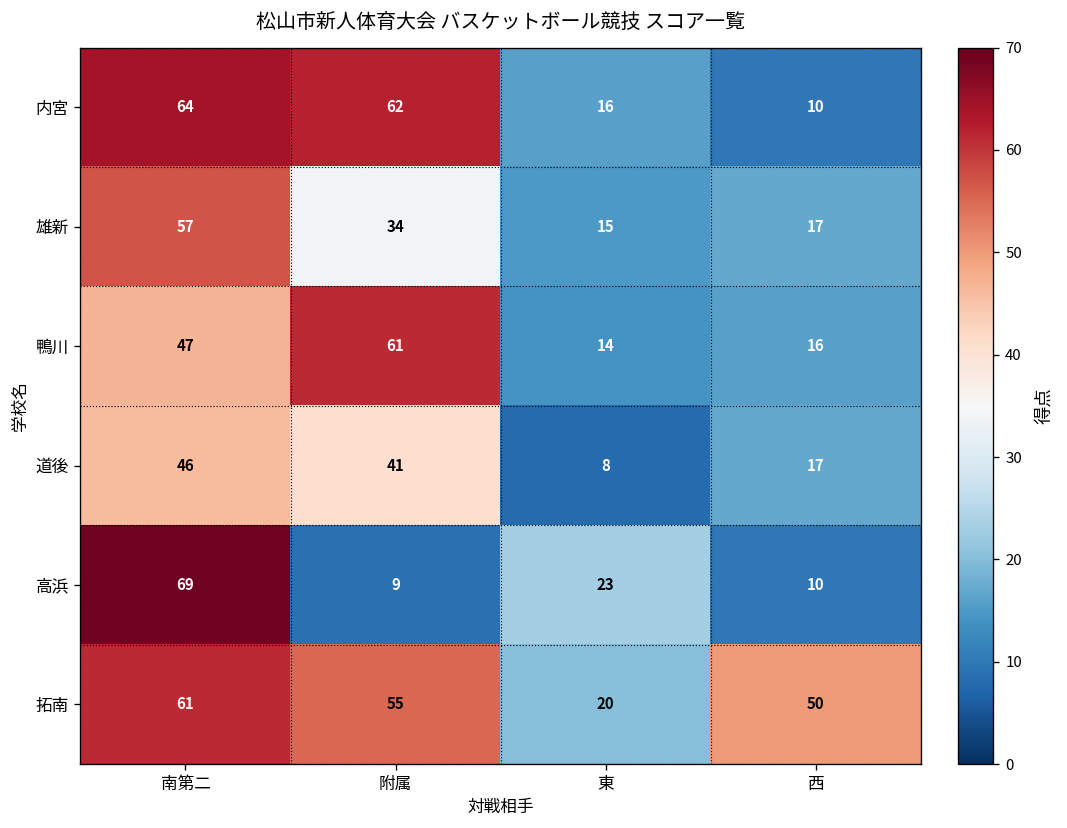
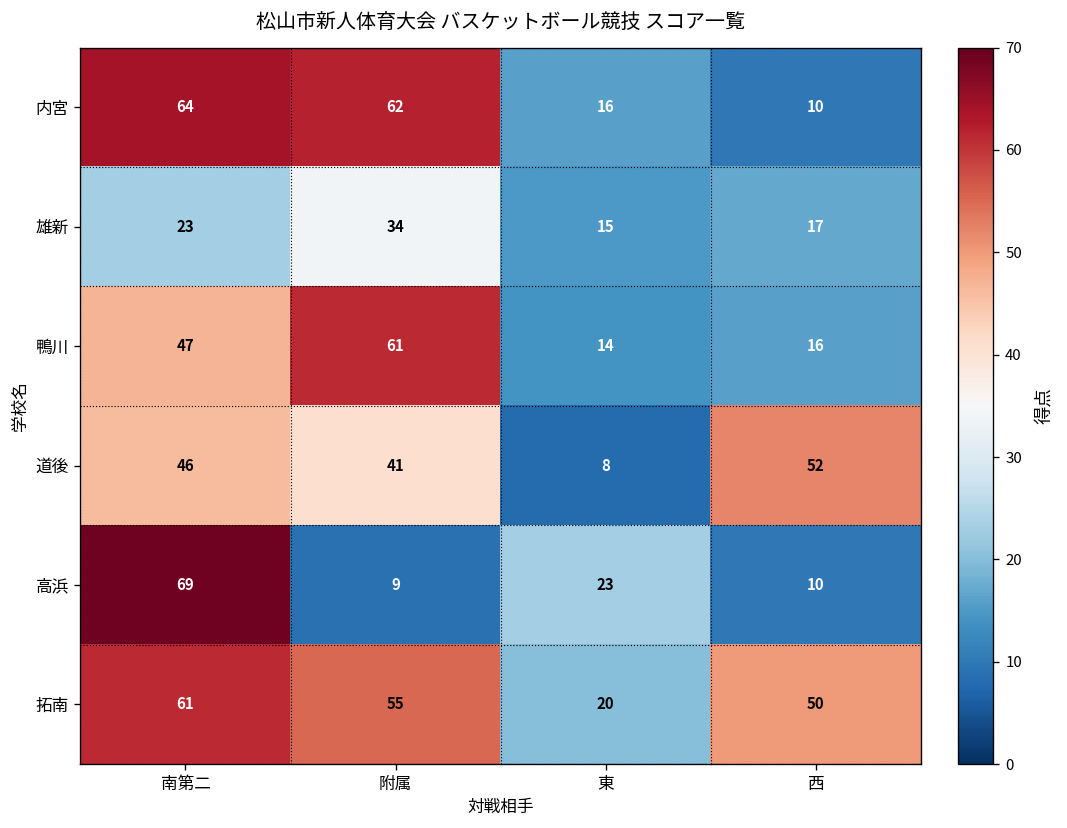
雄新, 南第二: 57 -> 23
道後, 西: 17 -> 52
